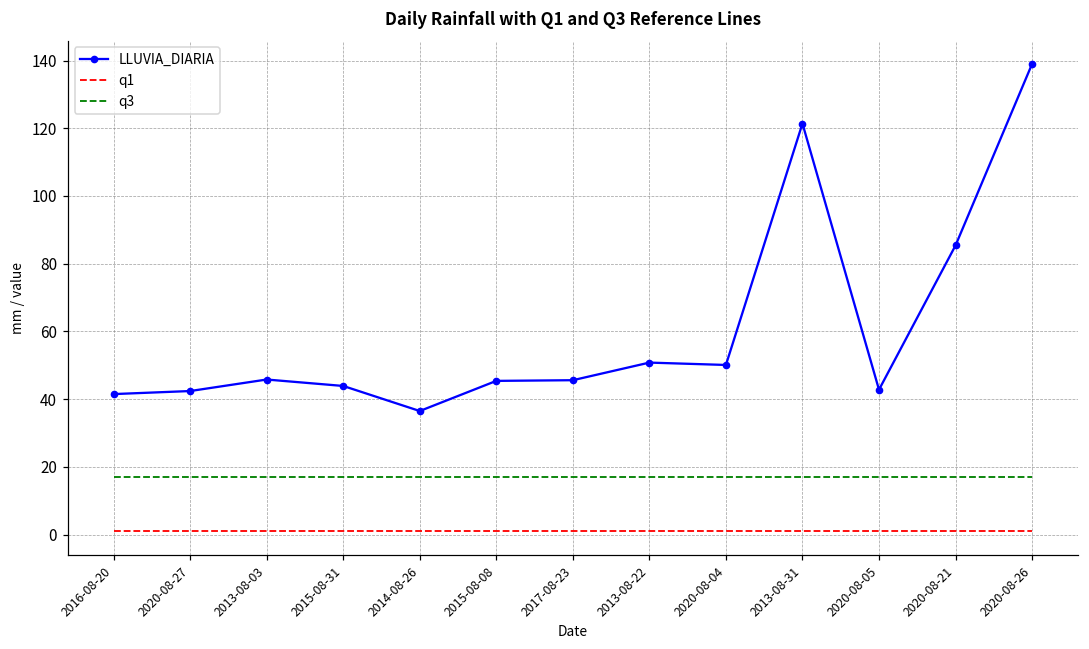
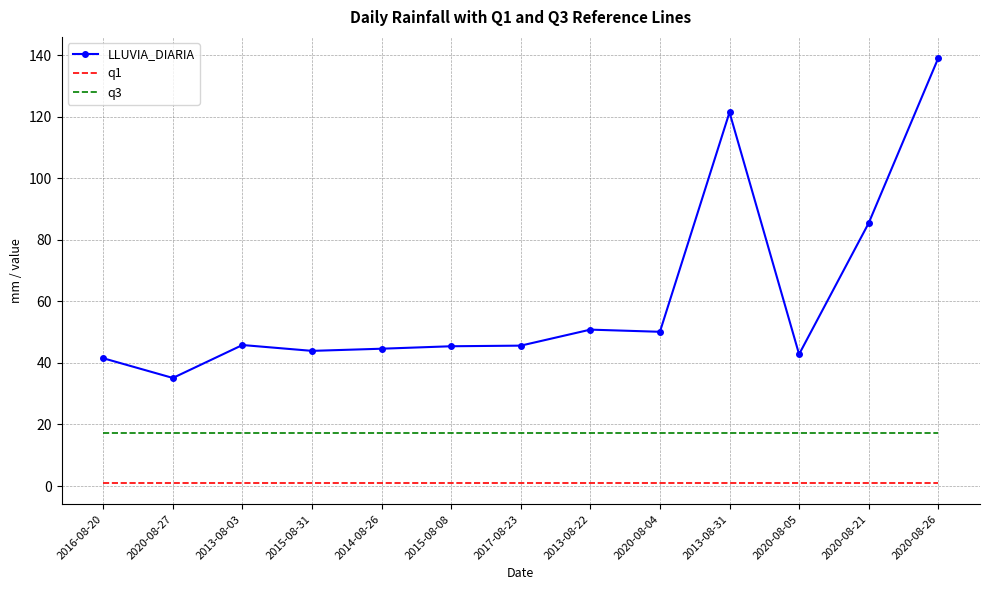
LLUVIA_DIARIA, 2020-08-27: 42 -> 35
LLUVIA_DIARIA, 2014-08-26: 37 -> 45
